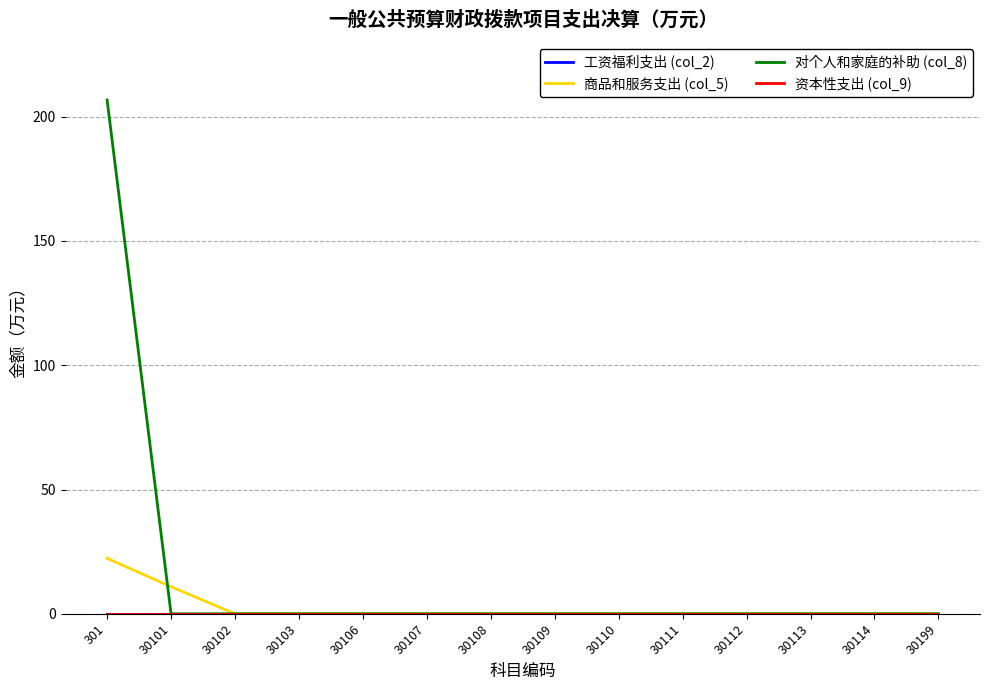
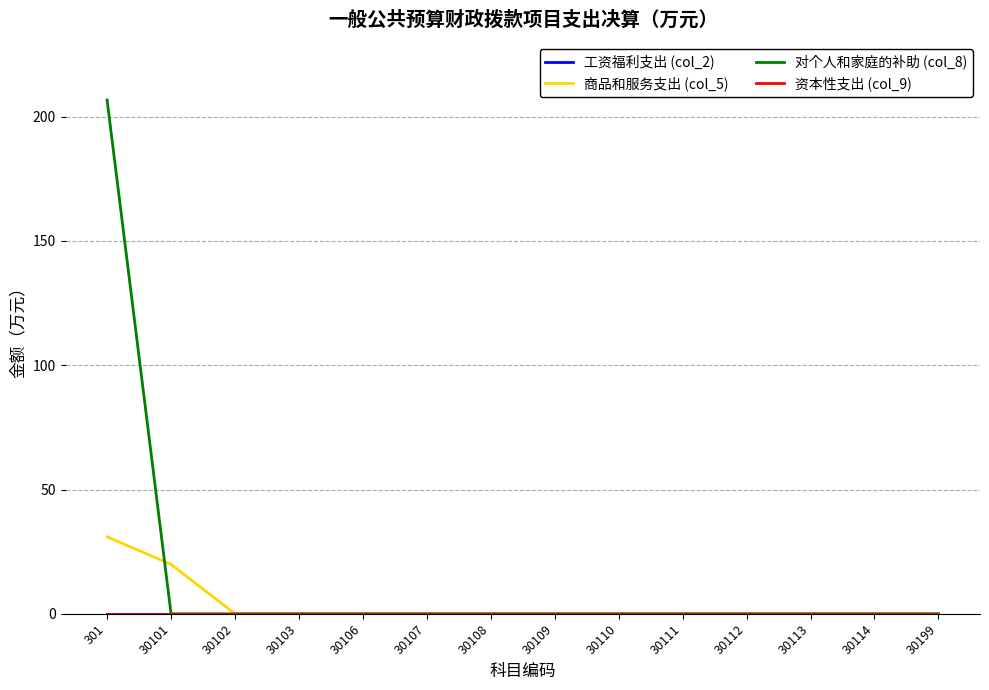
商品和服务支出 (col_5), 301: 22 -> 31
商品和服务支出 (col_5), 30101: 11 -> 20
